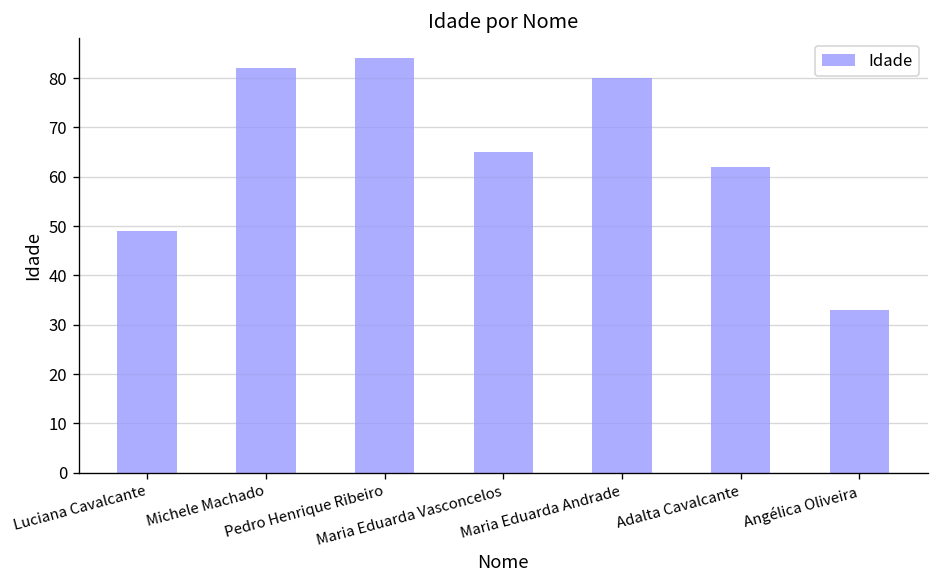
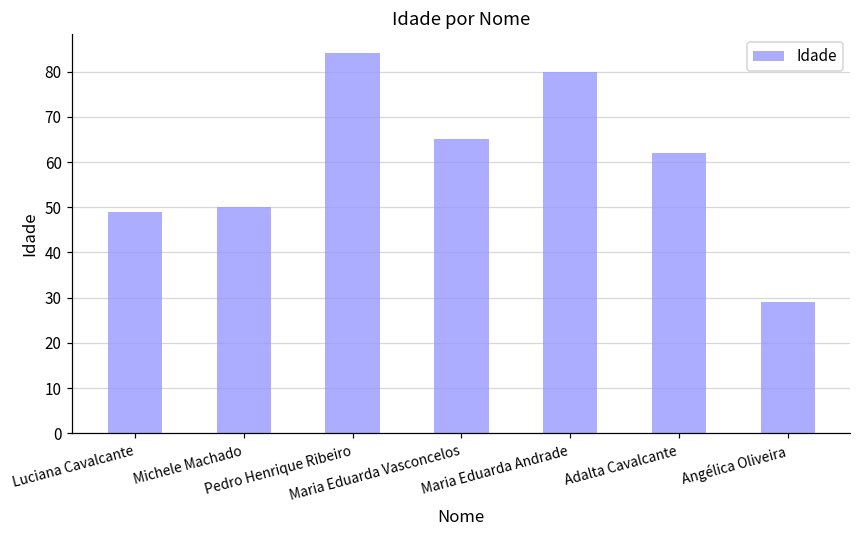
Michele Machado: 82 -> 50
Angélica Oliveira: 33 -> 29
